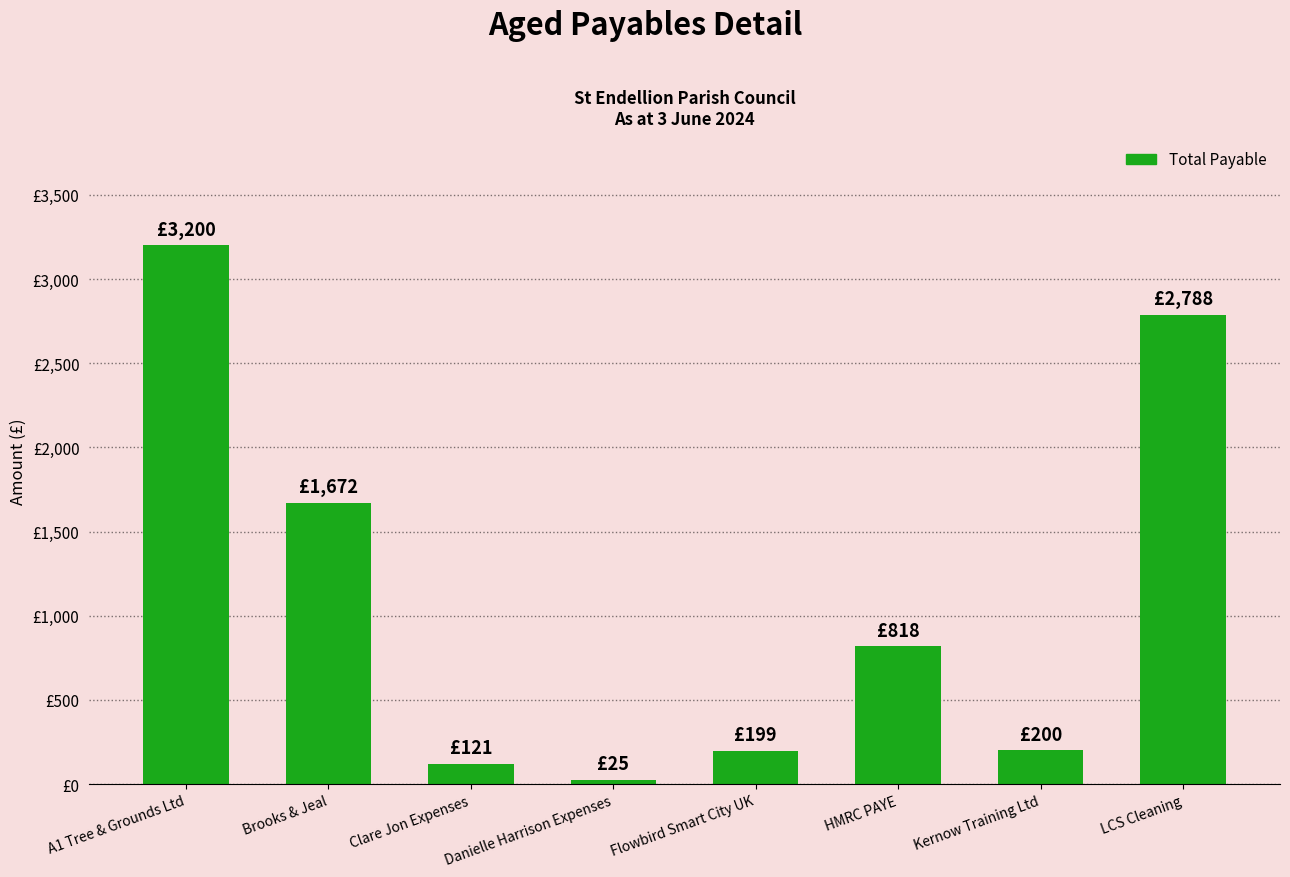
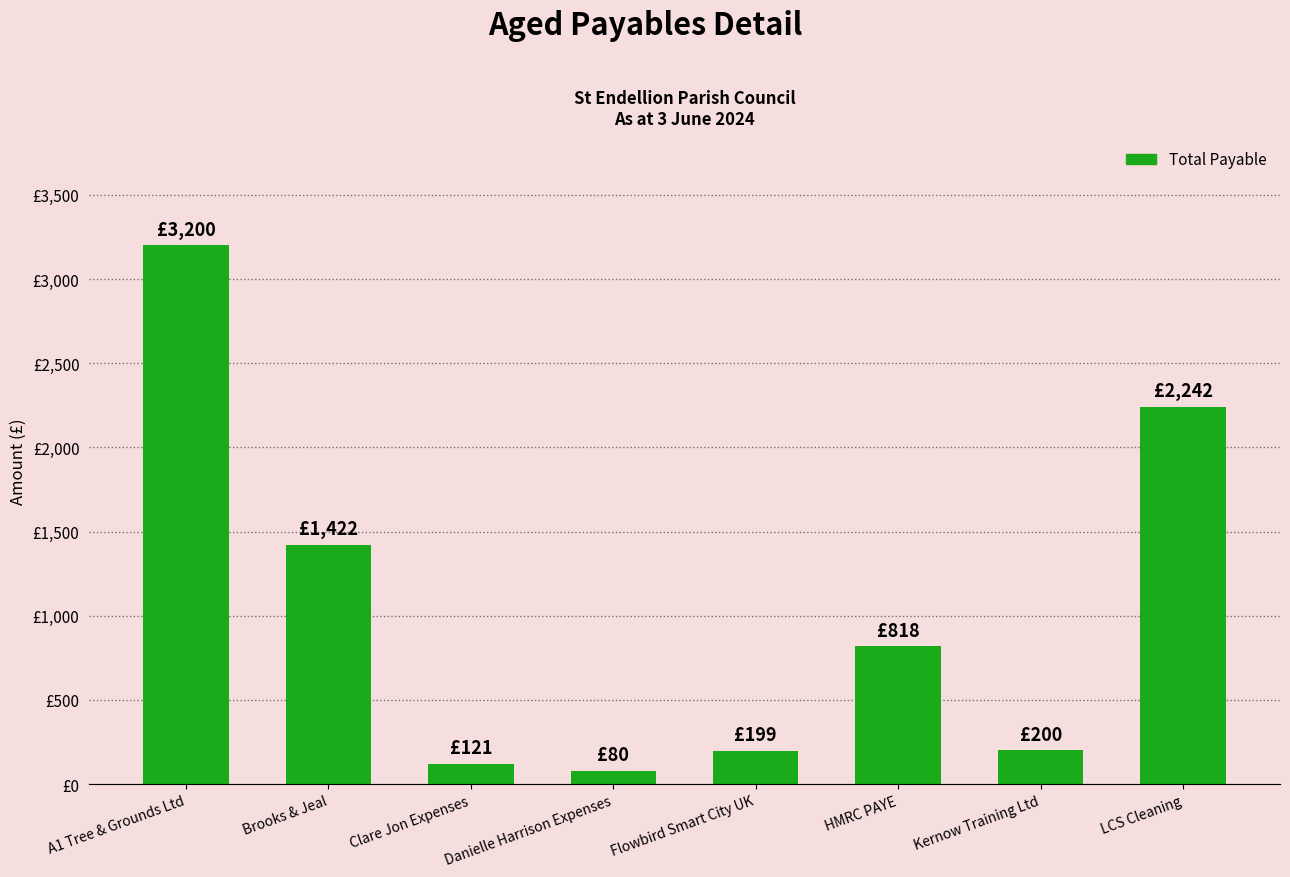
Brooks & Jeal: £1,672 -> £1,422
Danielle Harrison Expenses: £25 -> £80
LCS Cleaning: £2,788 -> £2,242
